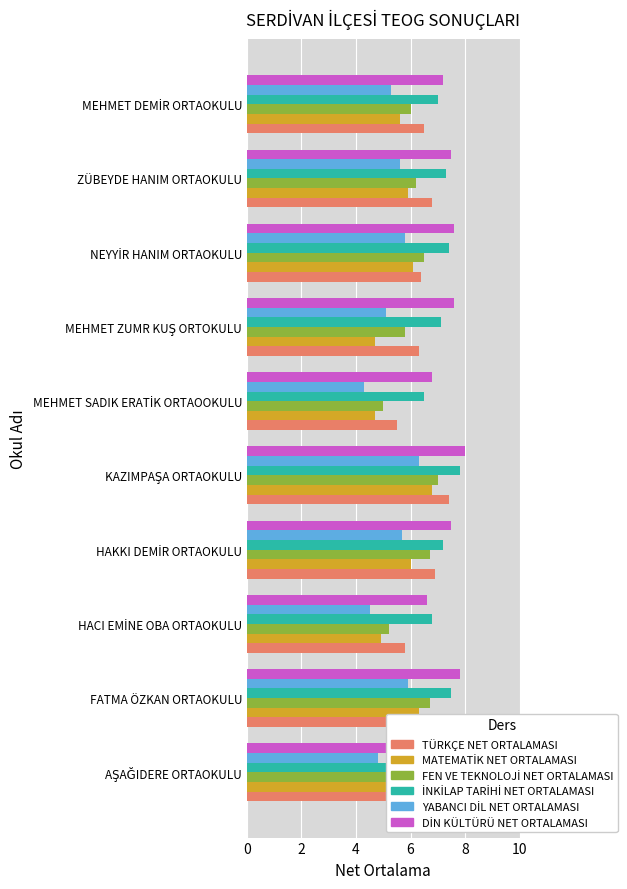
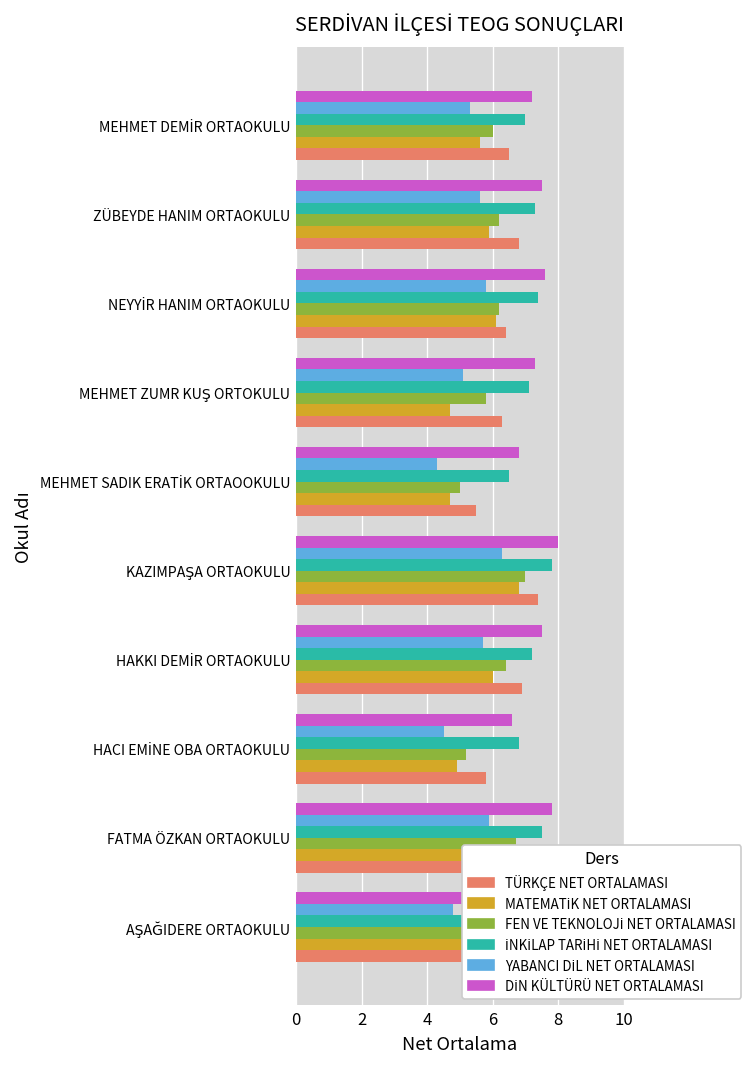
FEN VE TEKNOLOJİ NET ORTALAMASI, NEYYİR HANIM ORTAOKULU: 6.5 -> 6.2
DİN KÜLTÜRÜ NET ORTALAMASI, MEHMET ZUMR KUŞ ORTOKULU: 7.6 -> 7.3
FEN VE TEKNOLOJİ NET ORTALAMASI, HAKKI DEMİR ORTAOKULU: 6.7 -> 6.4
